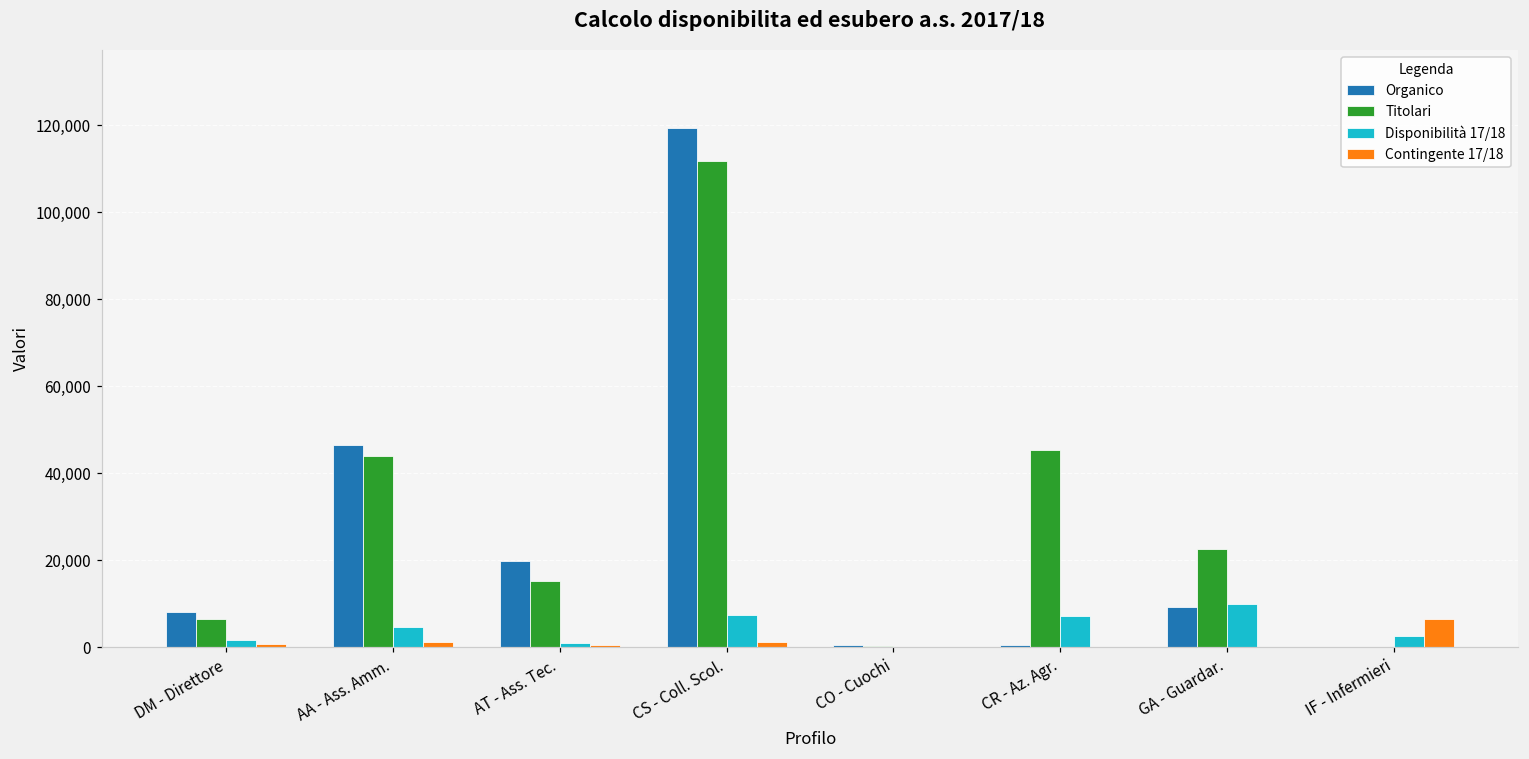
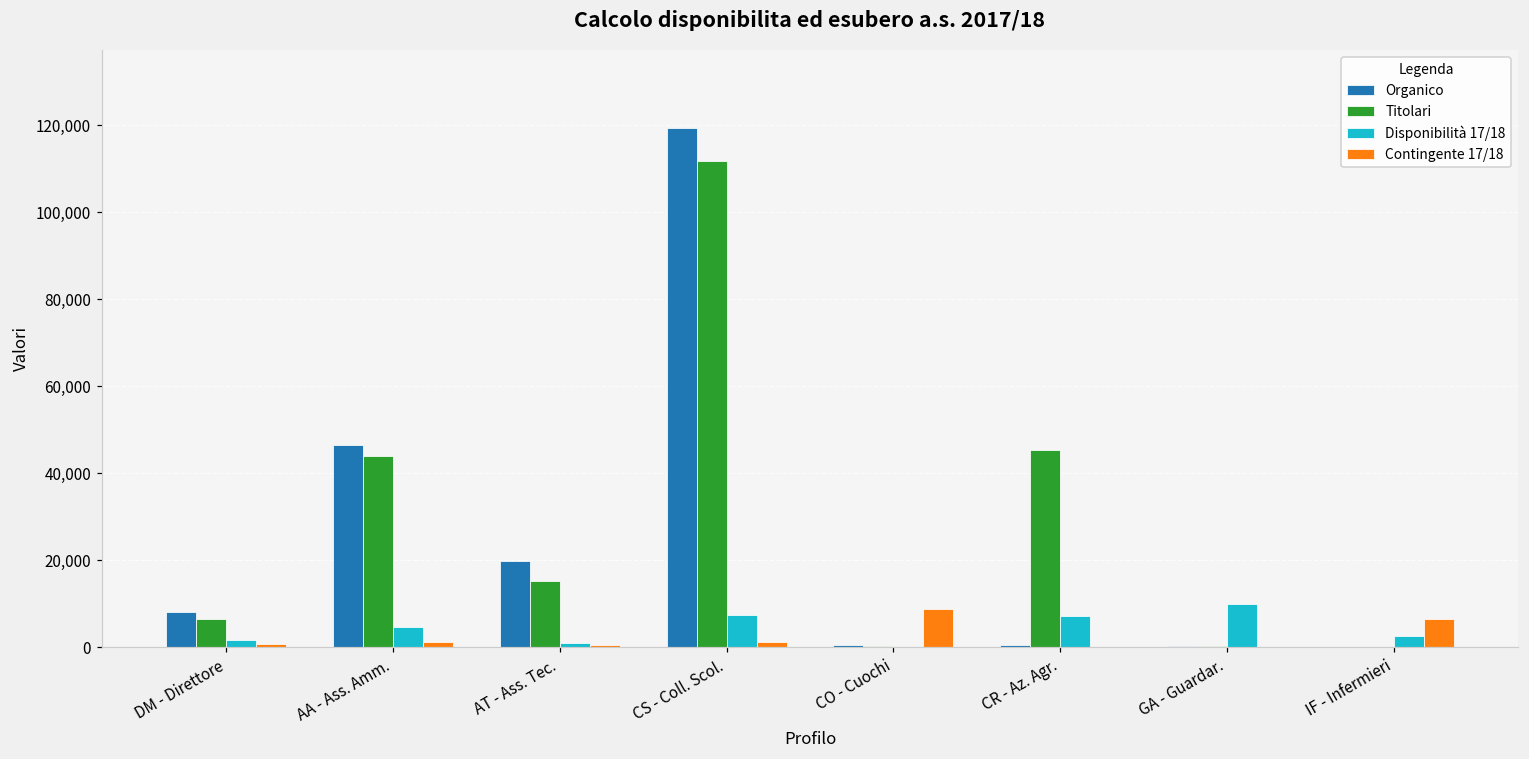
Contingente 17/18, CO - Cuochi: 0 -> 9,000
Organico, GA - Guardar.: 9,000 -> 0
Titolari, GA - Guardar.: 23,000 -> 0
